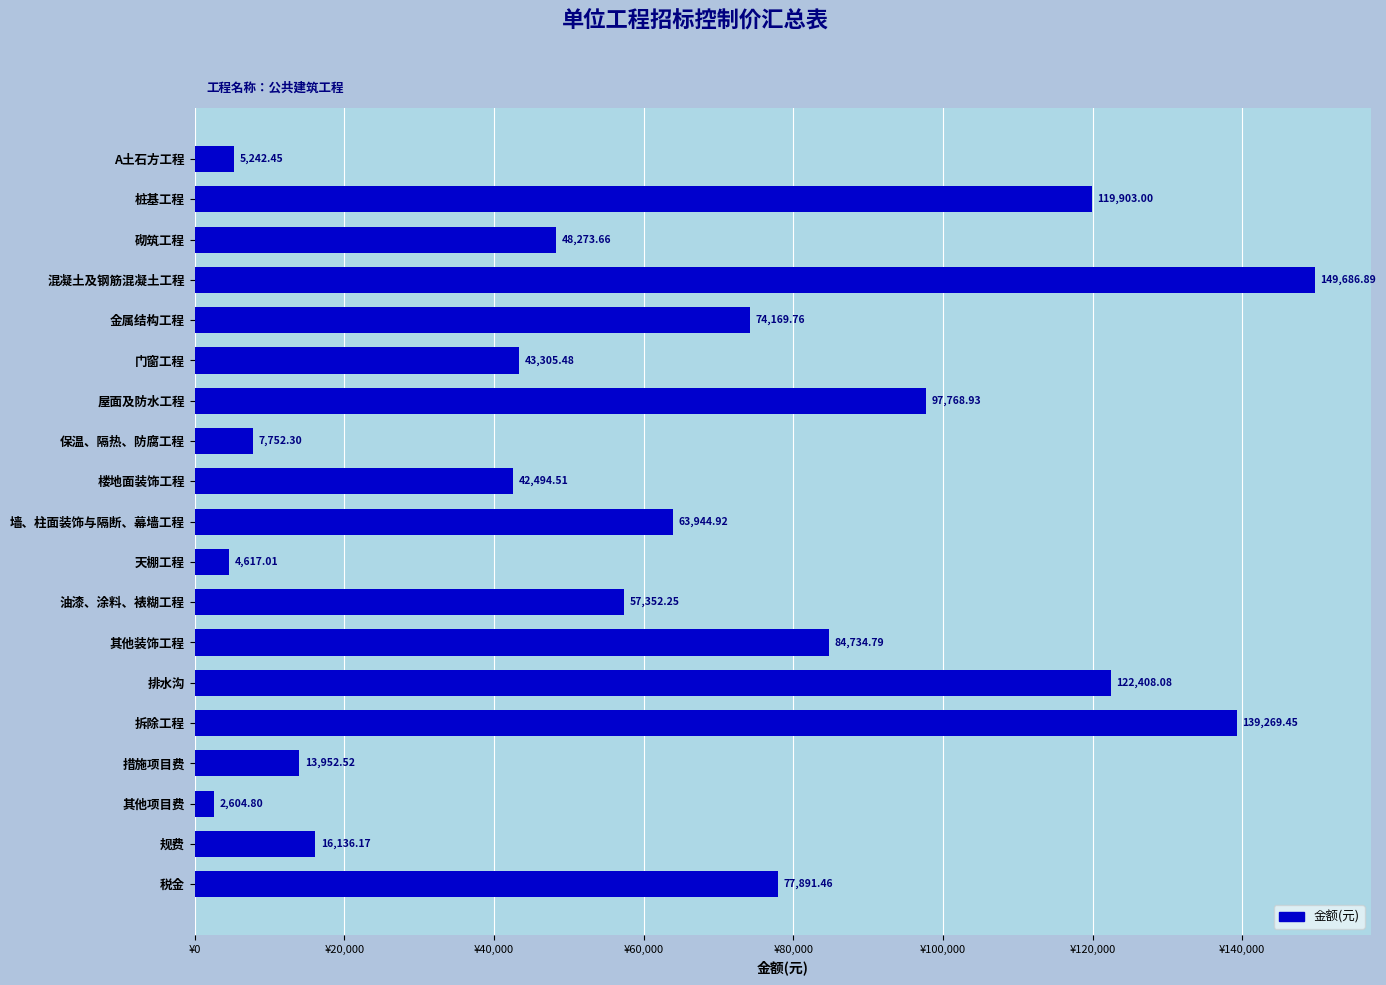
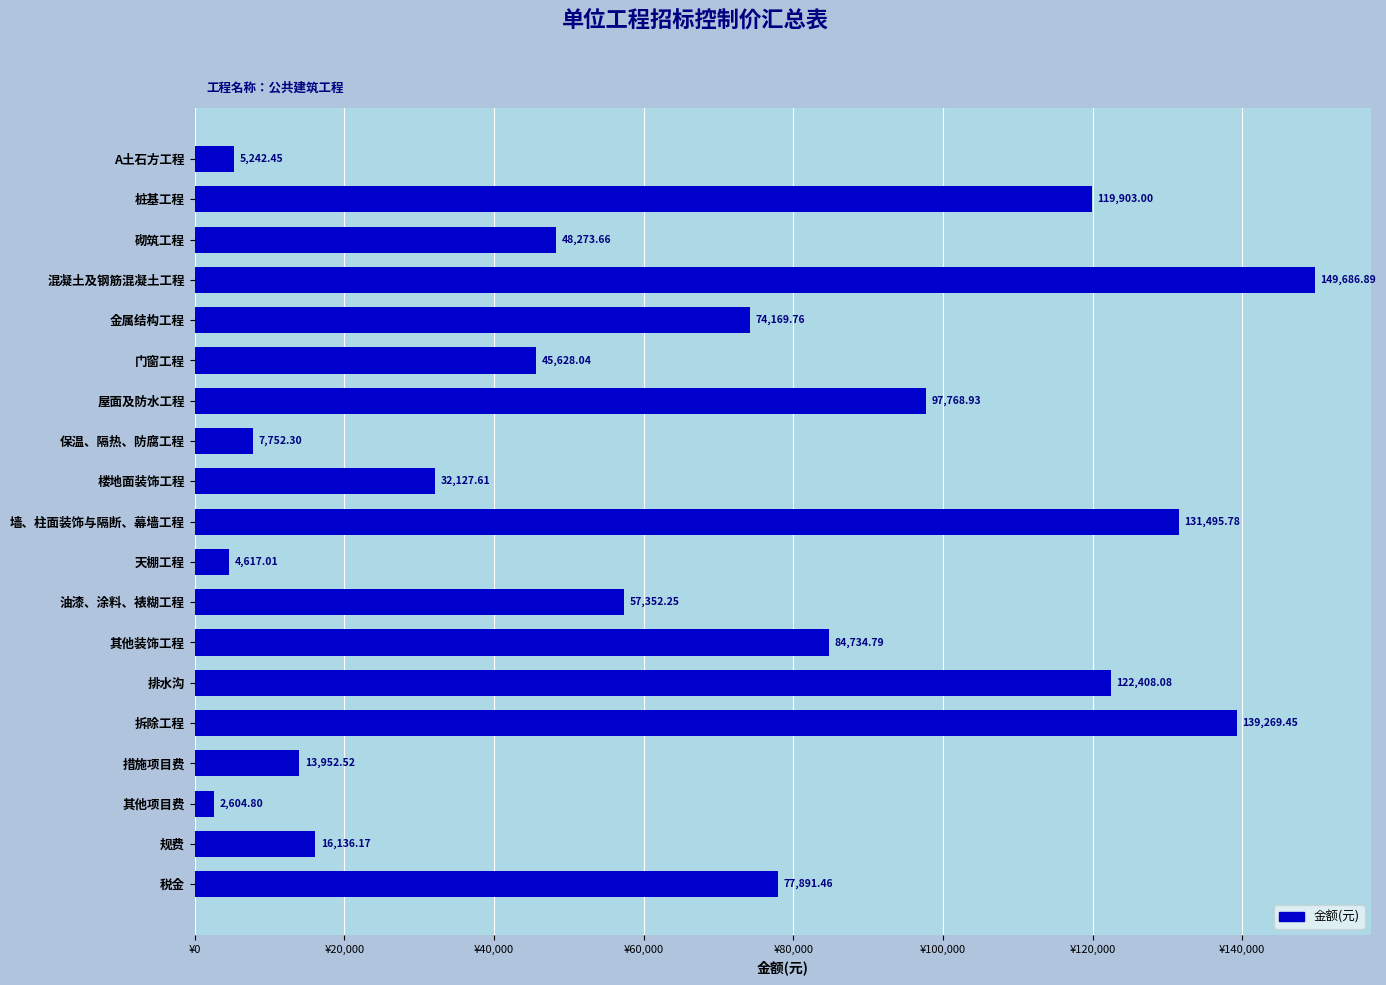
门窗工程: 43,305.48 -> 45,628.04
楼地面装饰工程: 42,494.51 -> 32,127.61
墙、柱面装饰与隔断、幕墙工程: 63,944.92 -> 131,495.78
